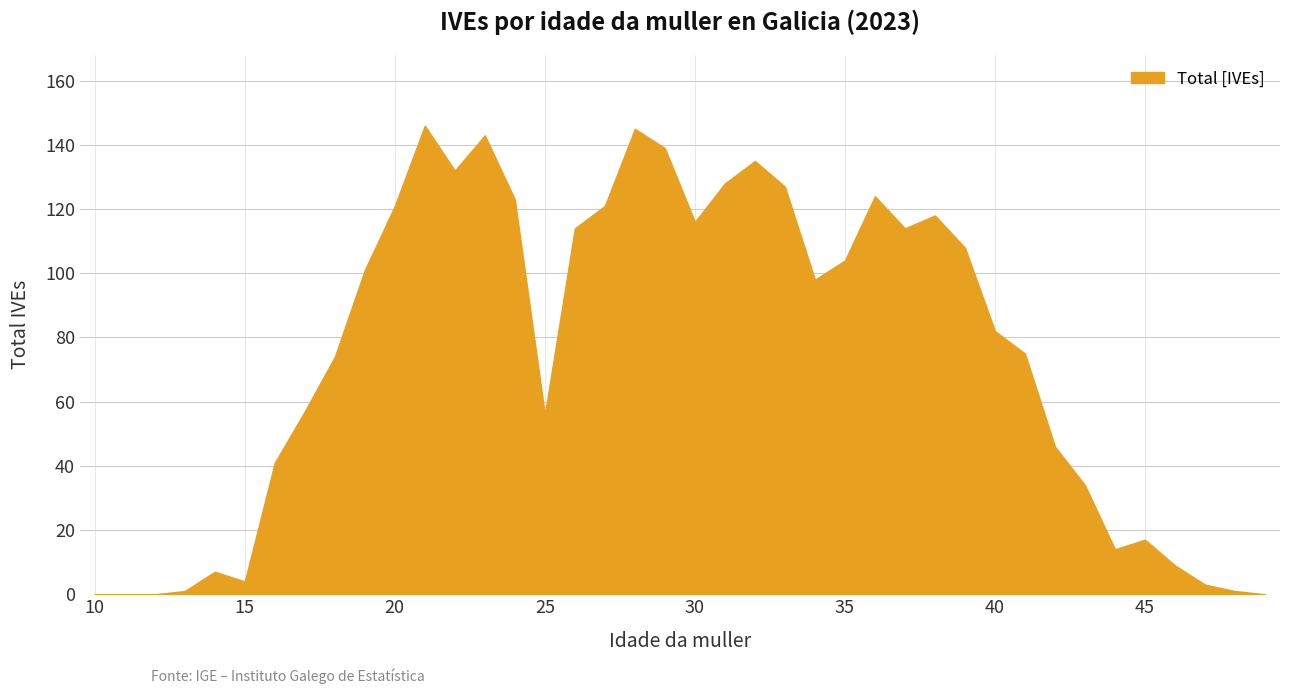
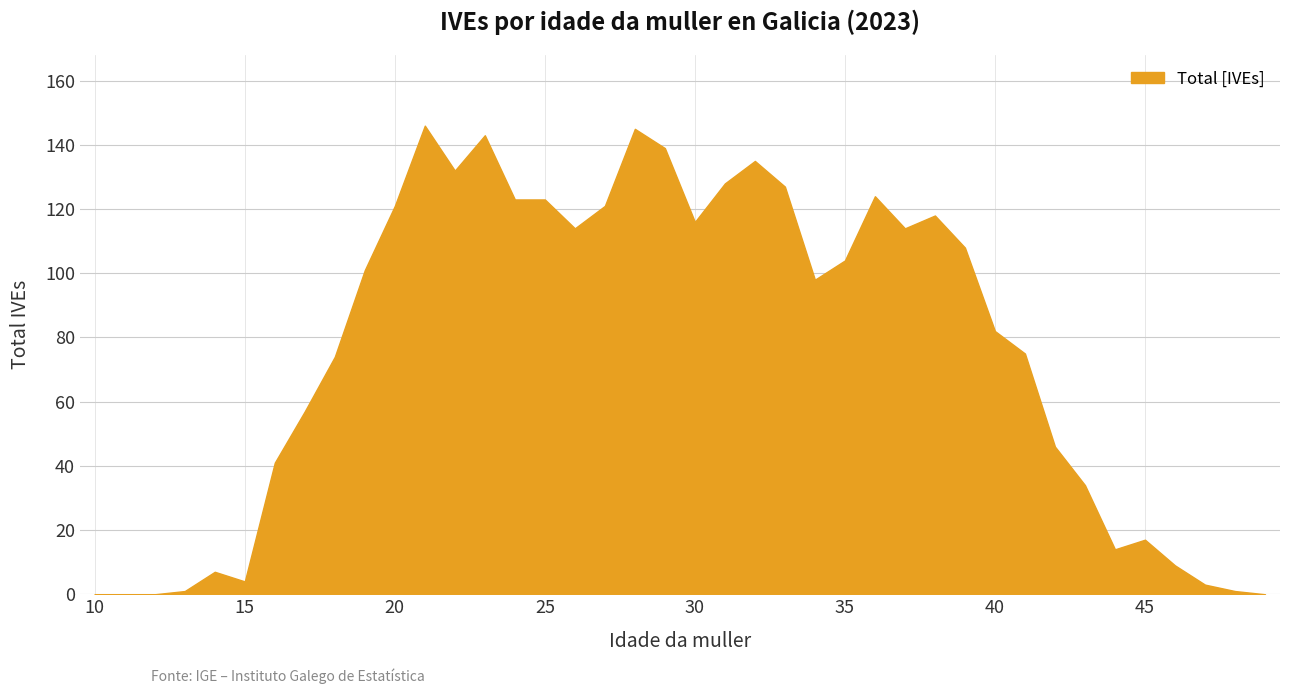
25: 56 -> 123
